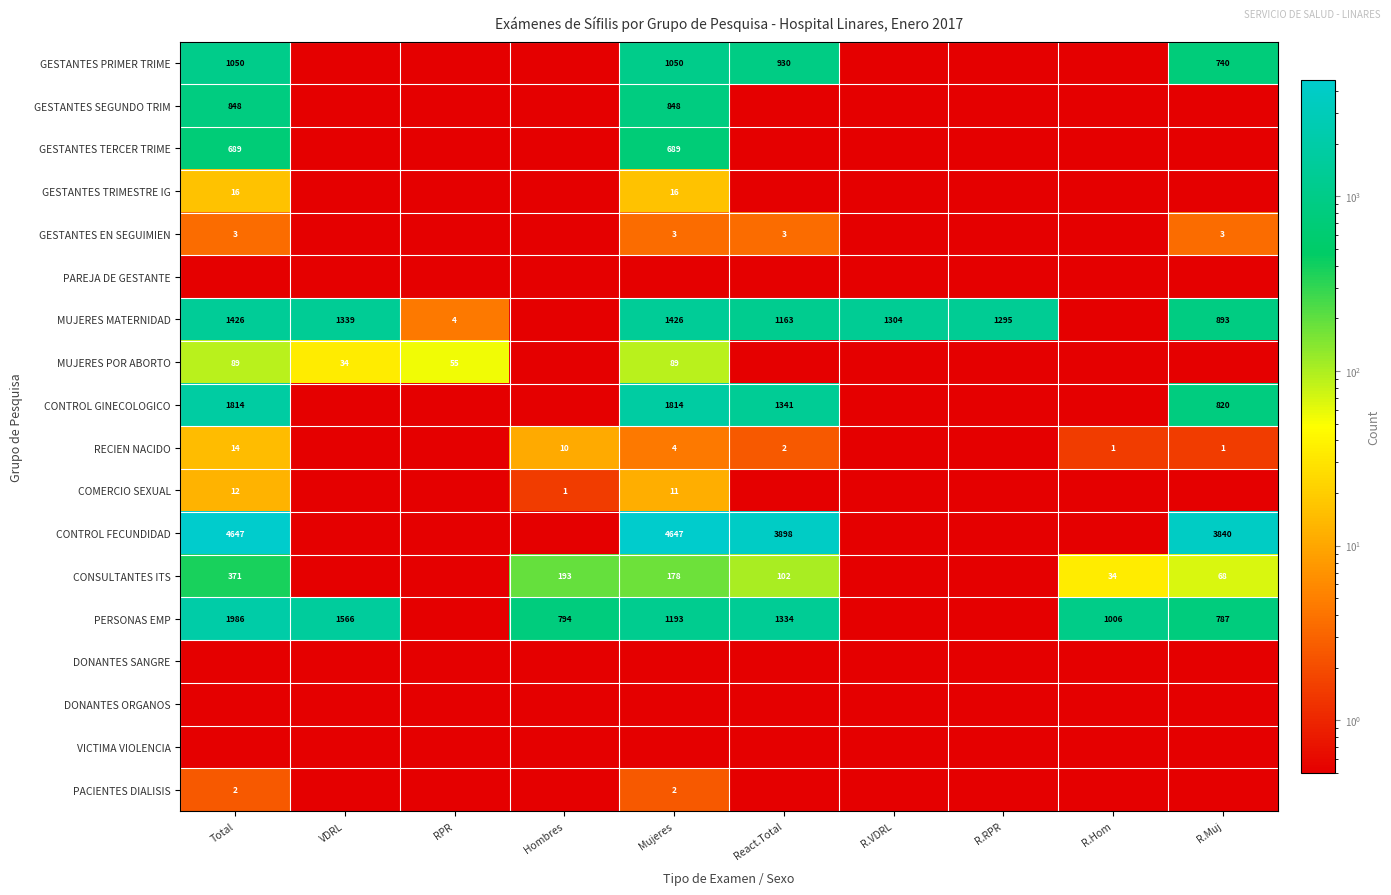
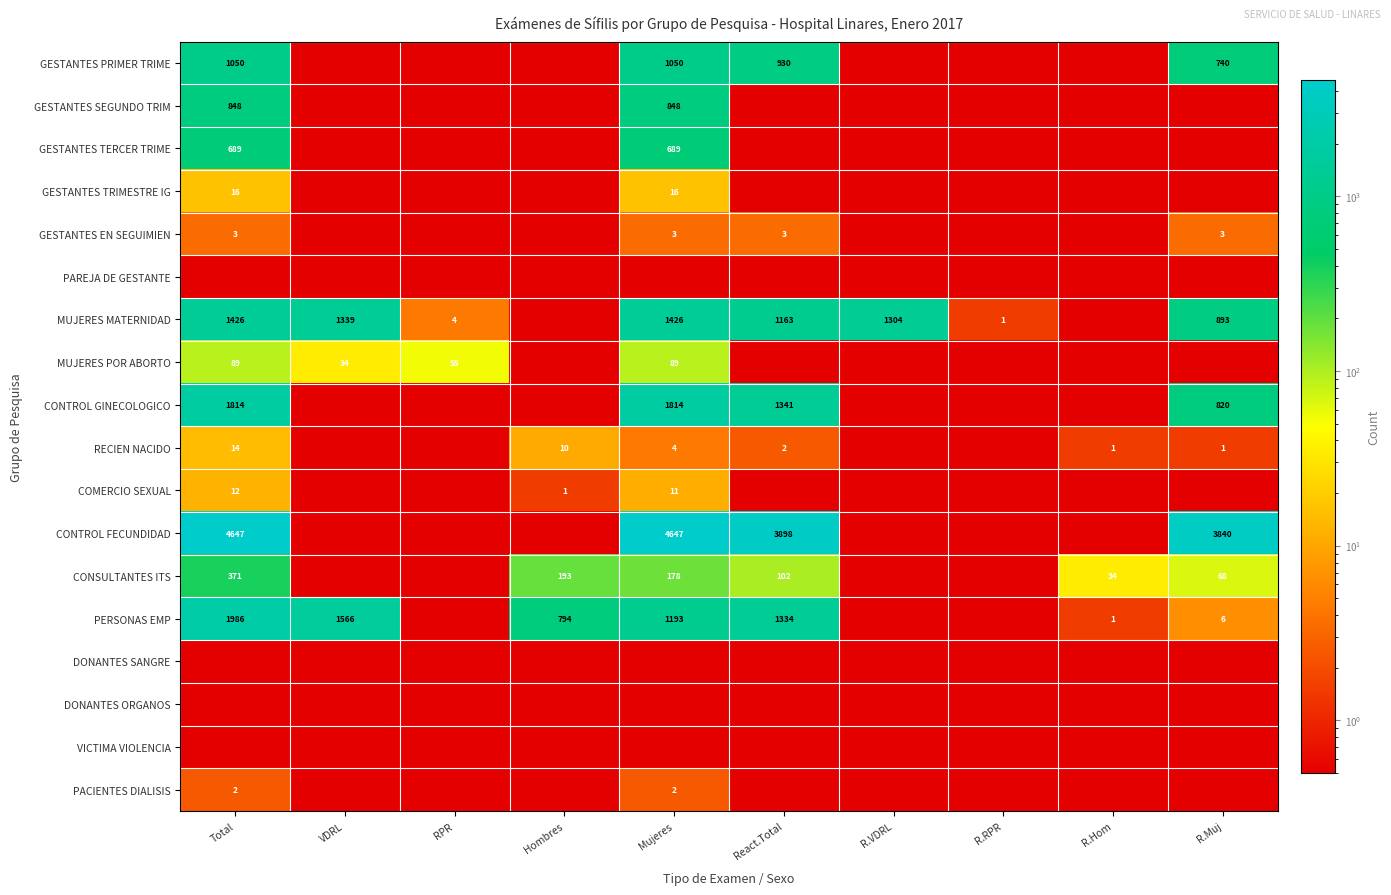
MUJERES MATERNIDAD, R.RPR: 1295 -> 1
PERSONAS EMP, R.Hom: 1006 -> 1
PERSONAS EMP, R.Muj: 787 -> 6
